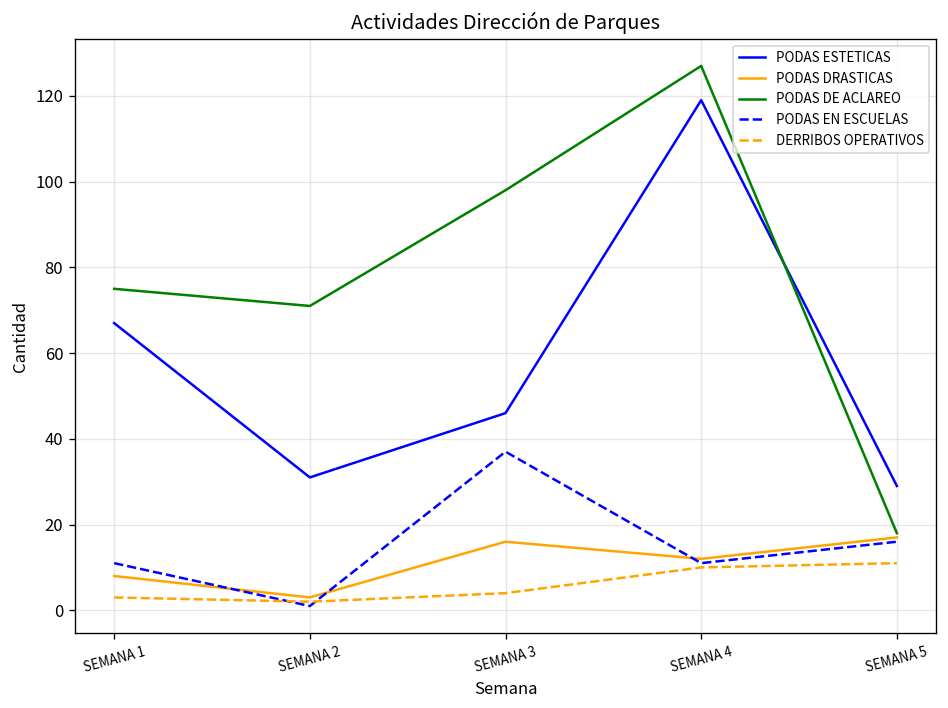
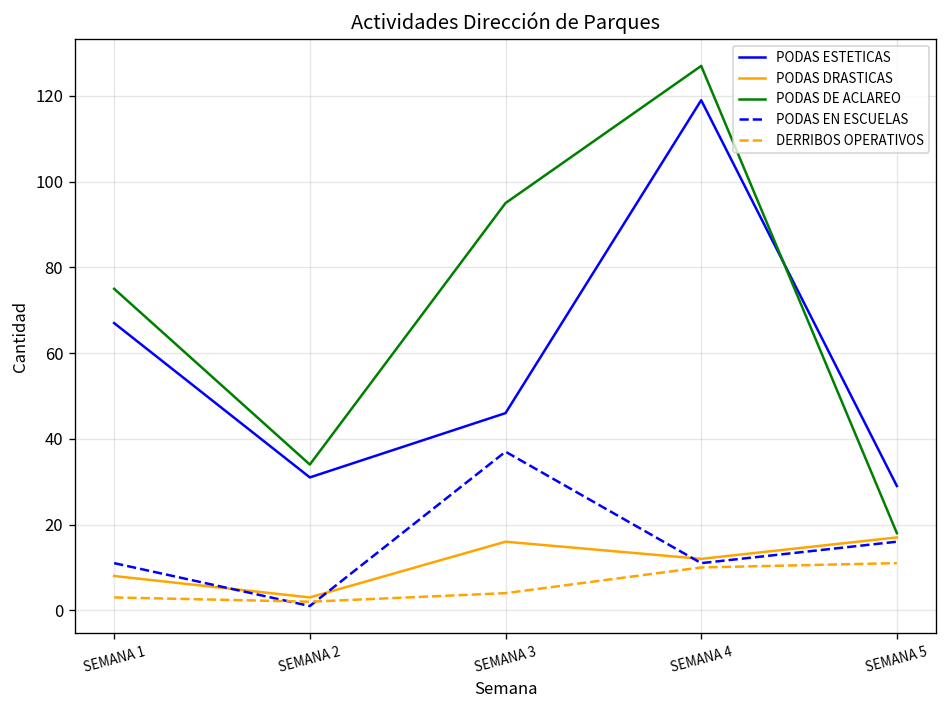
PODAS DE ACLAREO, SEMANA 2: 71 -> 34
PODAS DE ACLAREO, SEMANA 3: 98 -> 95
